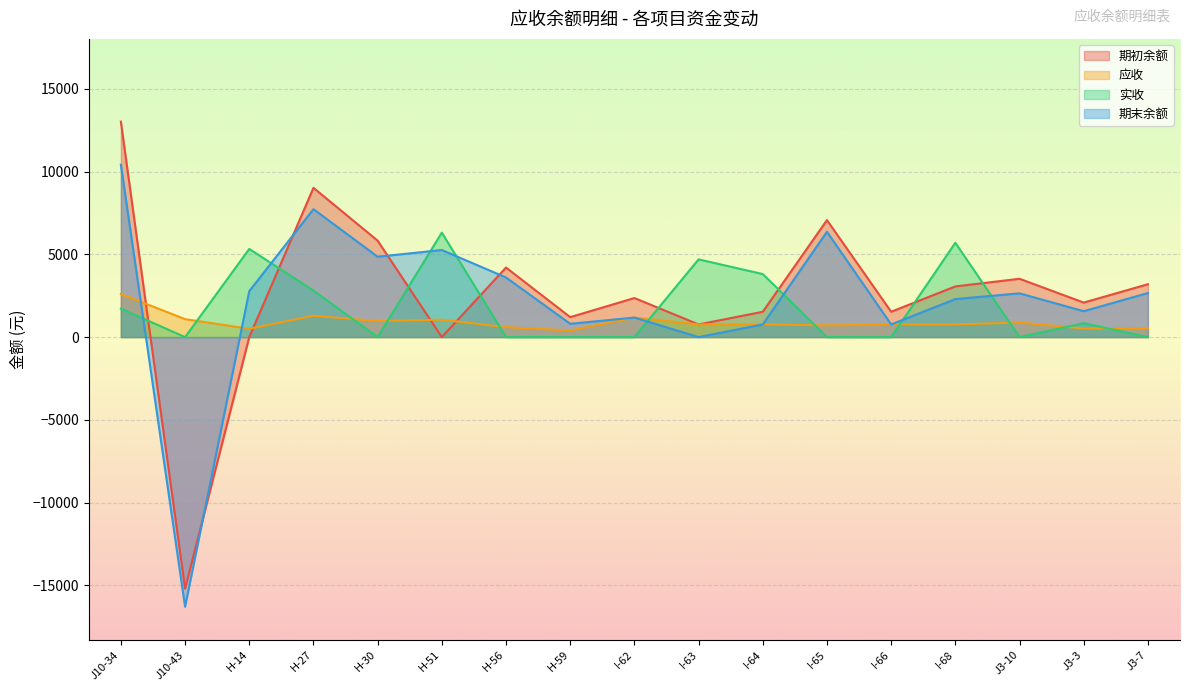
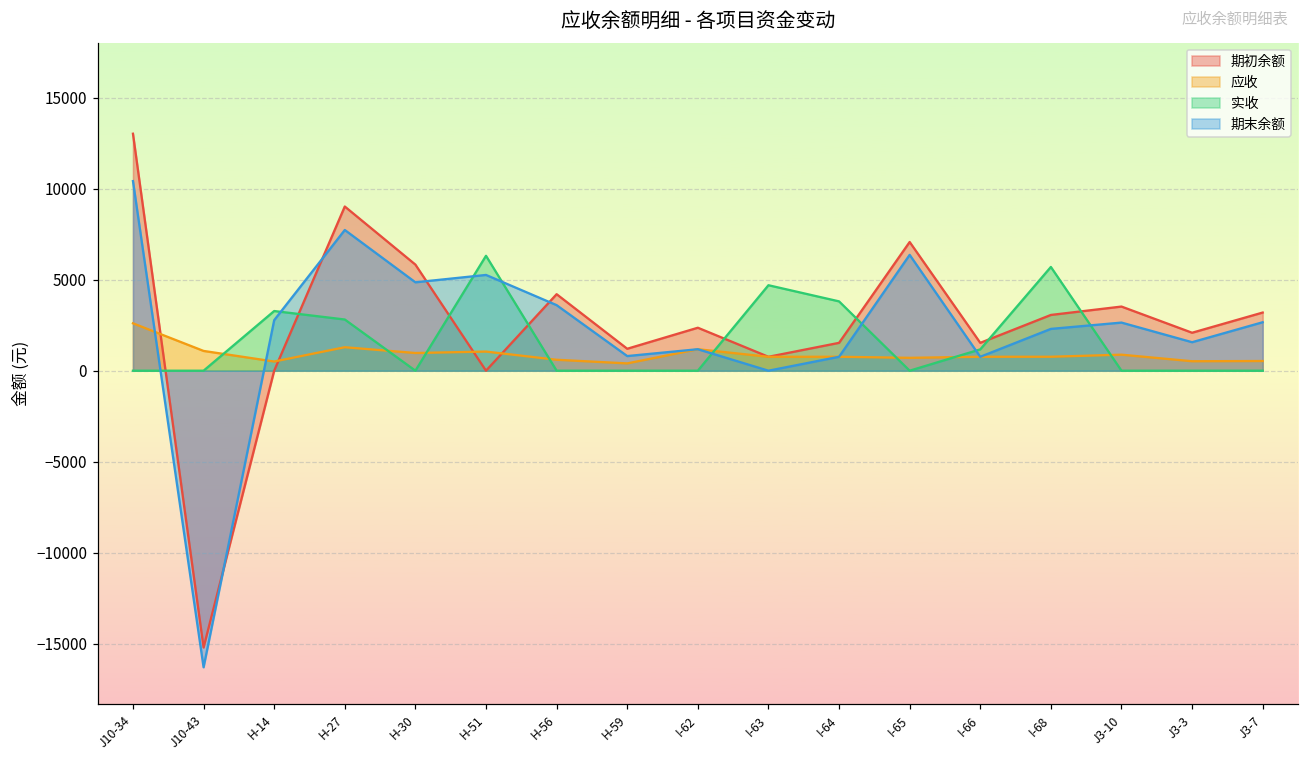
实收, J10-34: 1700 -> 0
实收, H-14: 5300 -> 3300
实收, I-66: 0 -> 1200
实收, J3-3: 800 -> 0
